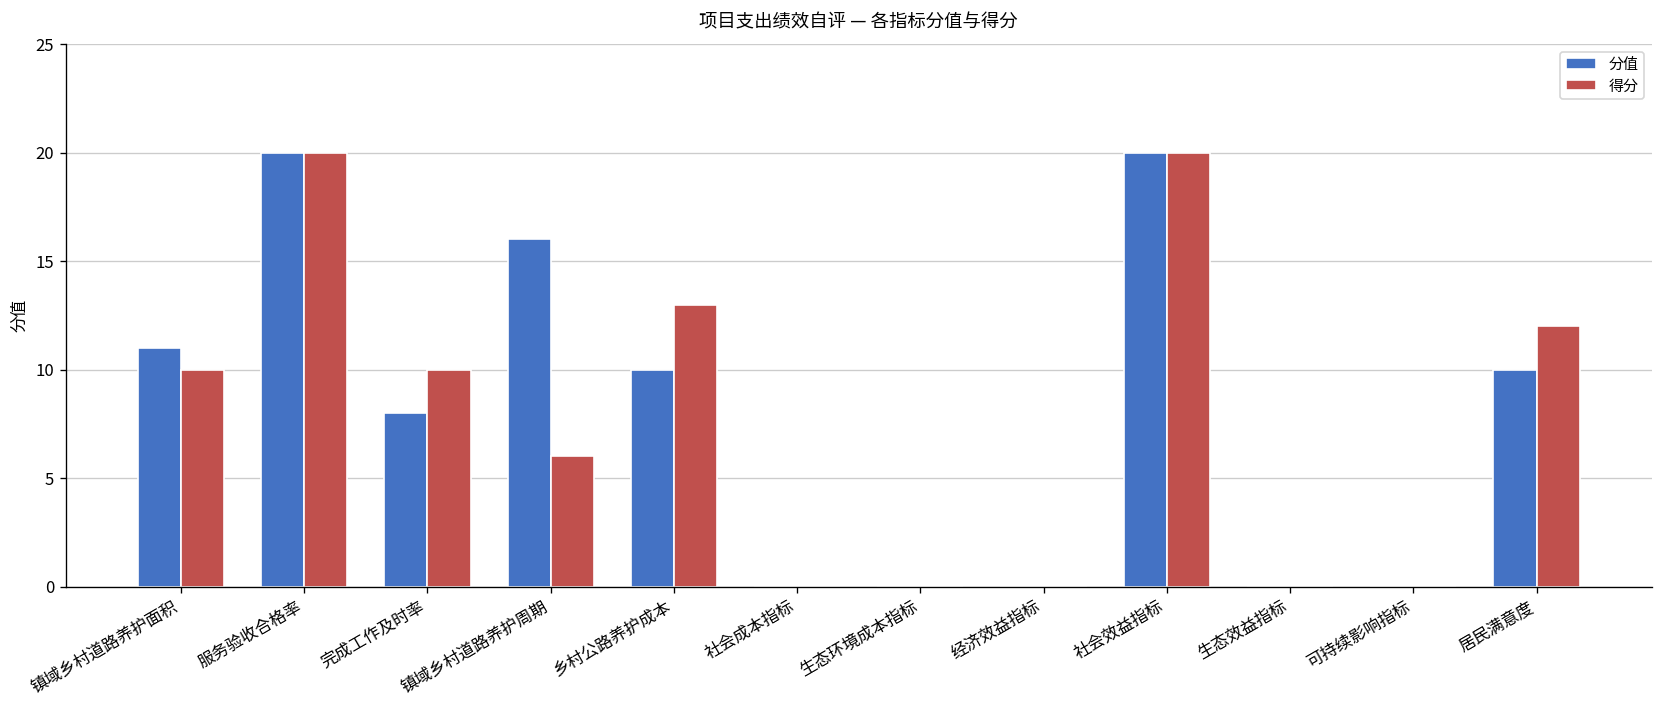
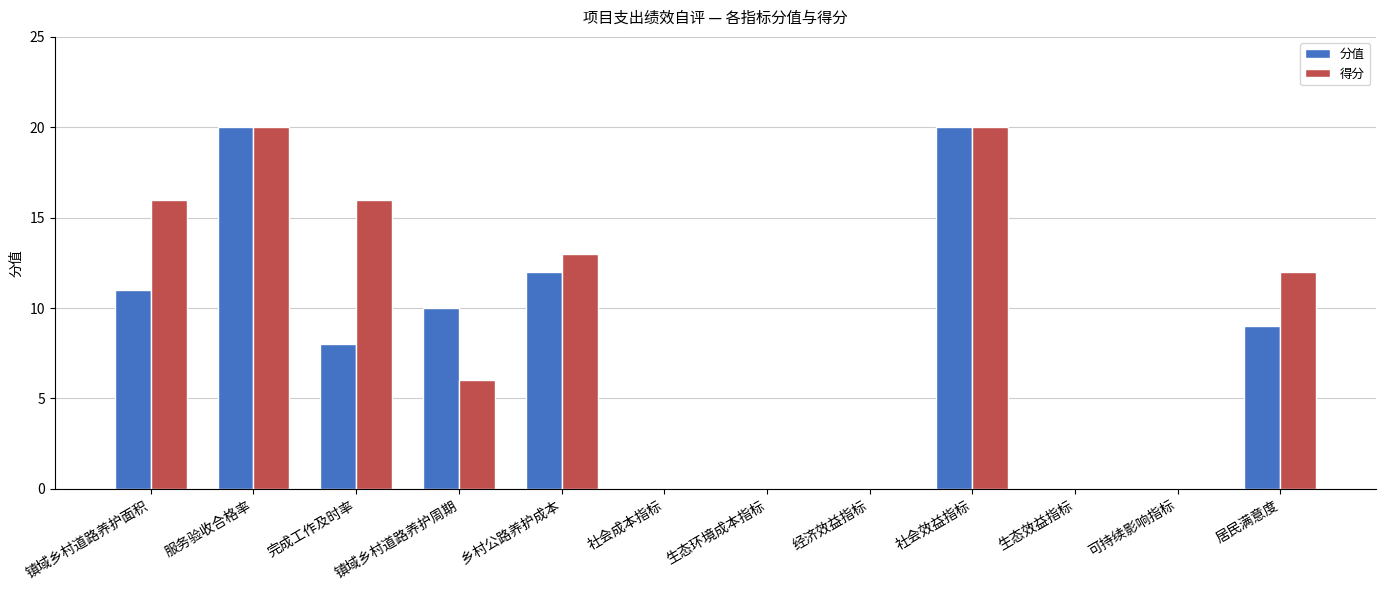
得分, 镇域乡村道路养护面积: 10 -> 16
得分, 完成工作及时率: 10 -> 16
分值, 镇域乡村道路养护周期: 16 -> 10
分值, 乡村公路养护成本: 10 -> 12
分值, 居民满意度: 10 -> 9
